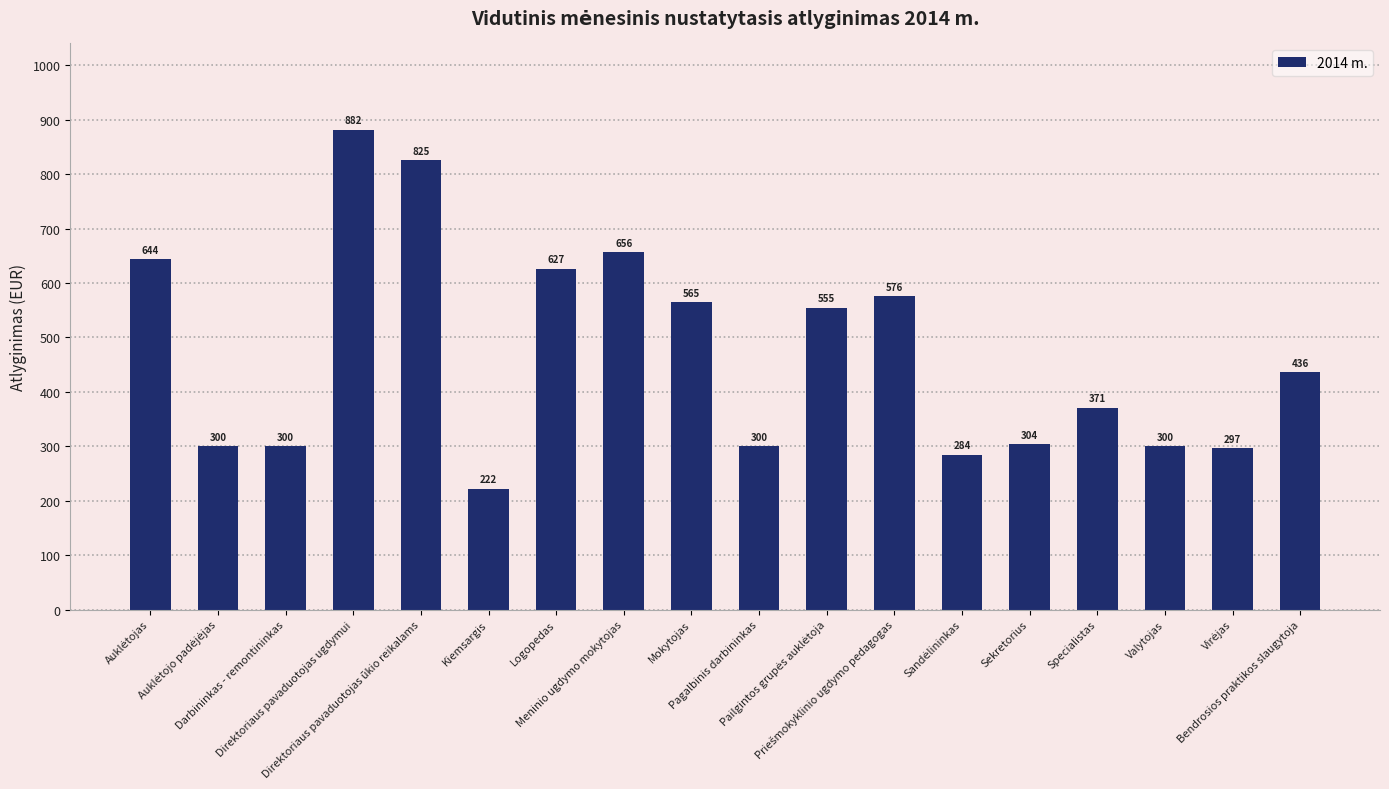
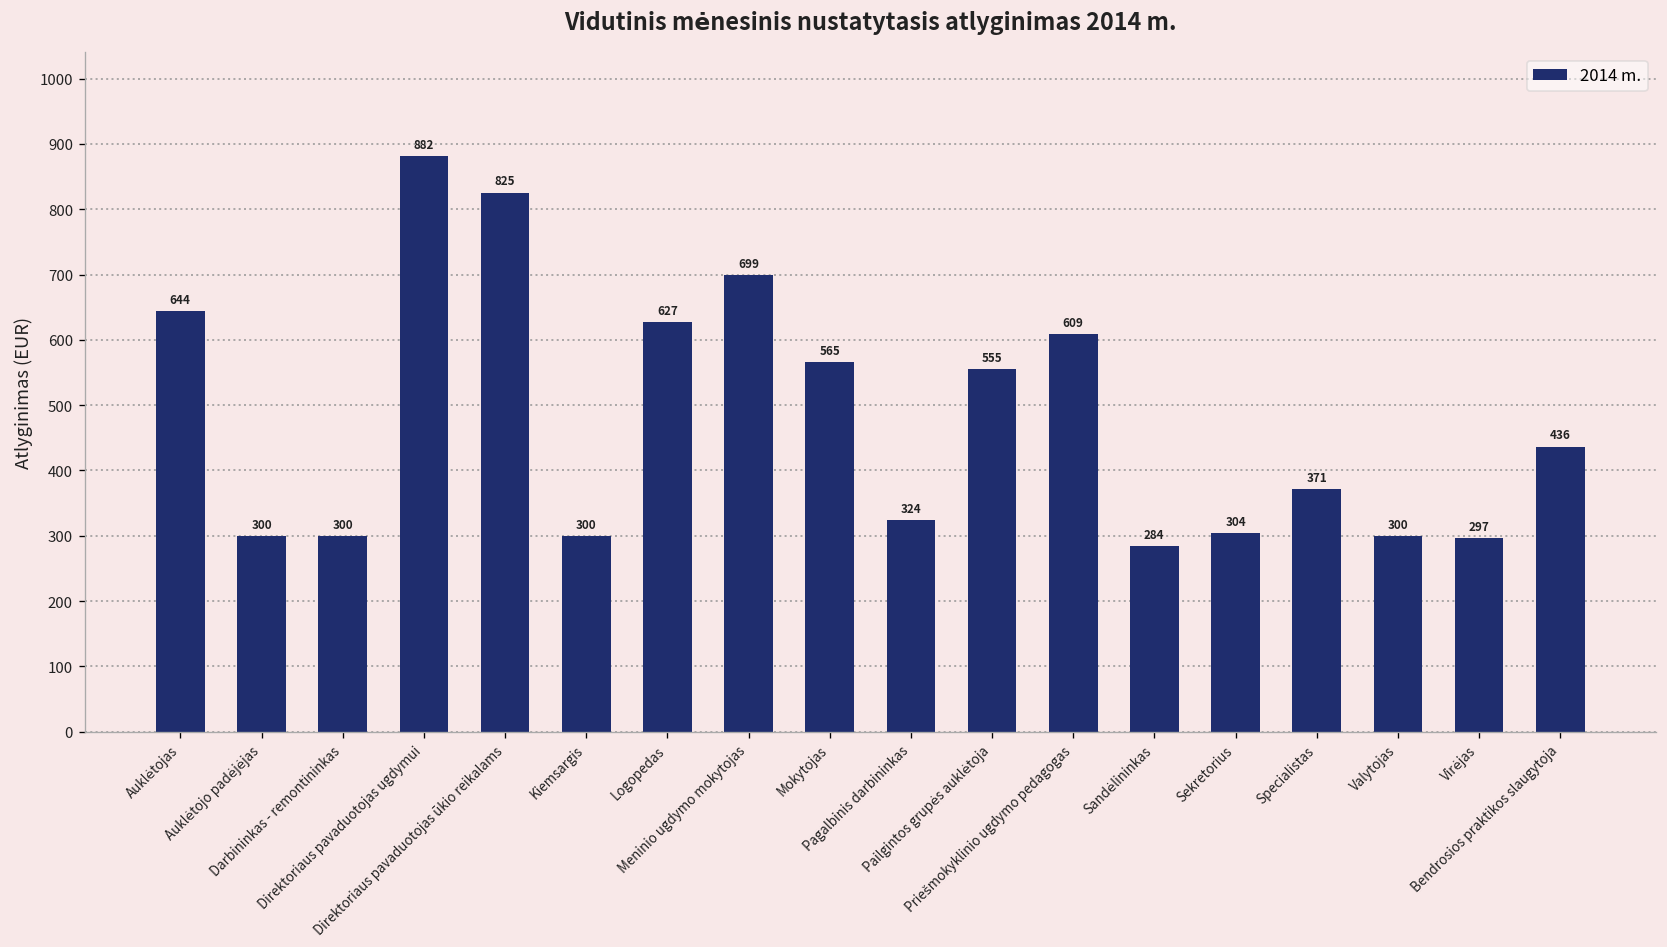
Kiemsargis: 222 -> 300
Meninio ugdymo mokytojas: 656 -> 699
Pagalbinis darbininkas: 300 -> 324
Priešmokyklinio ugdymo pedagogas: 576 -> 609
